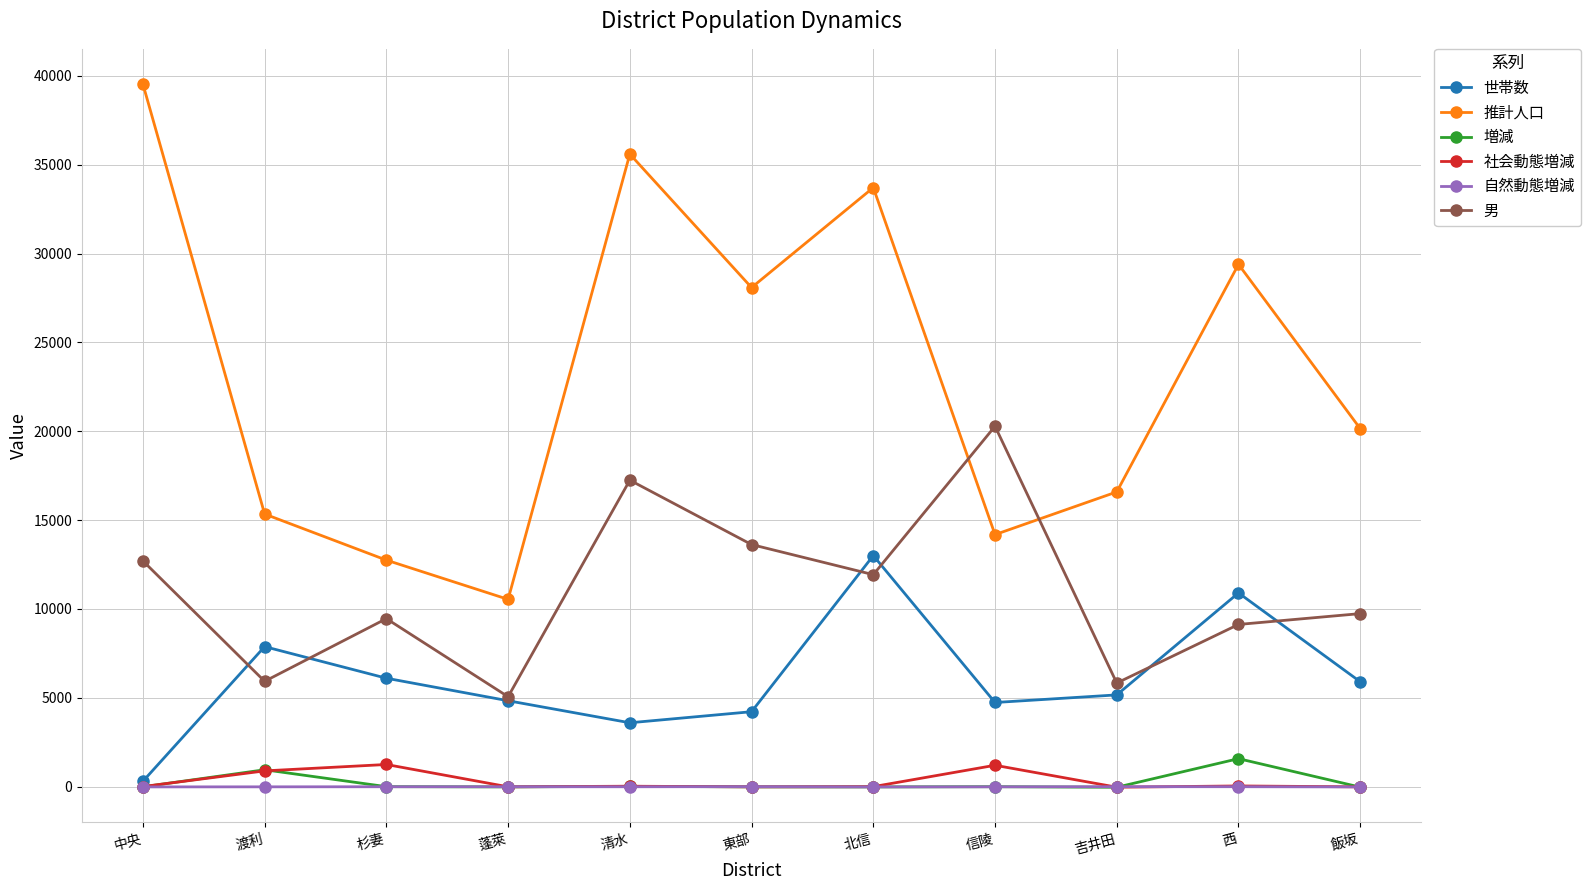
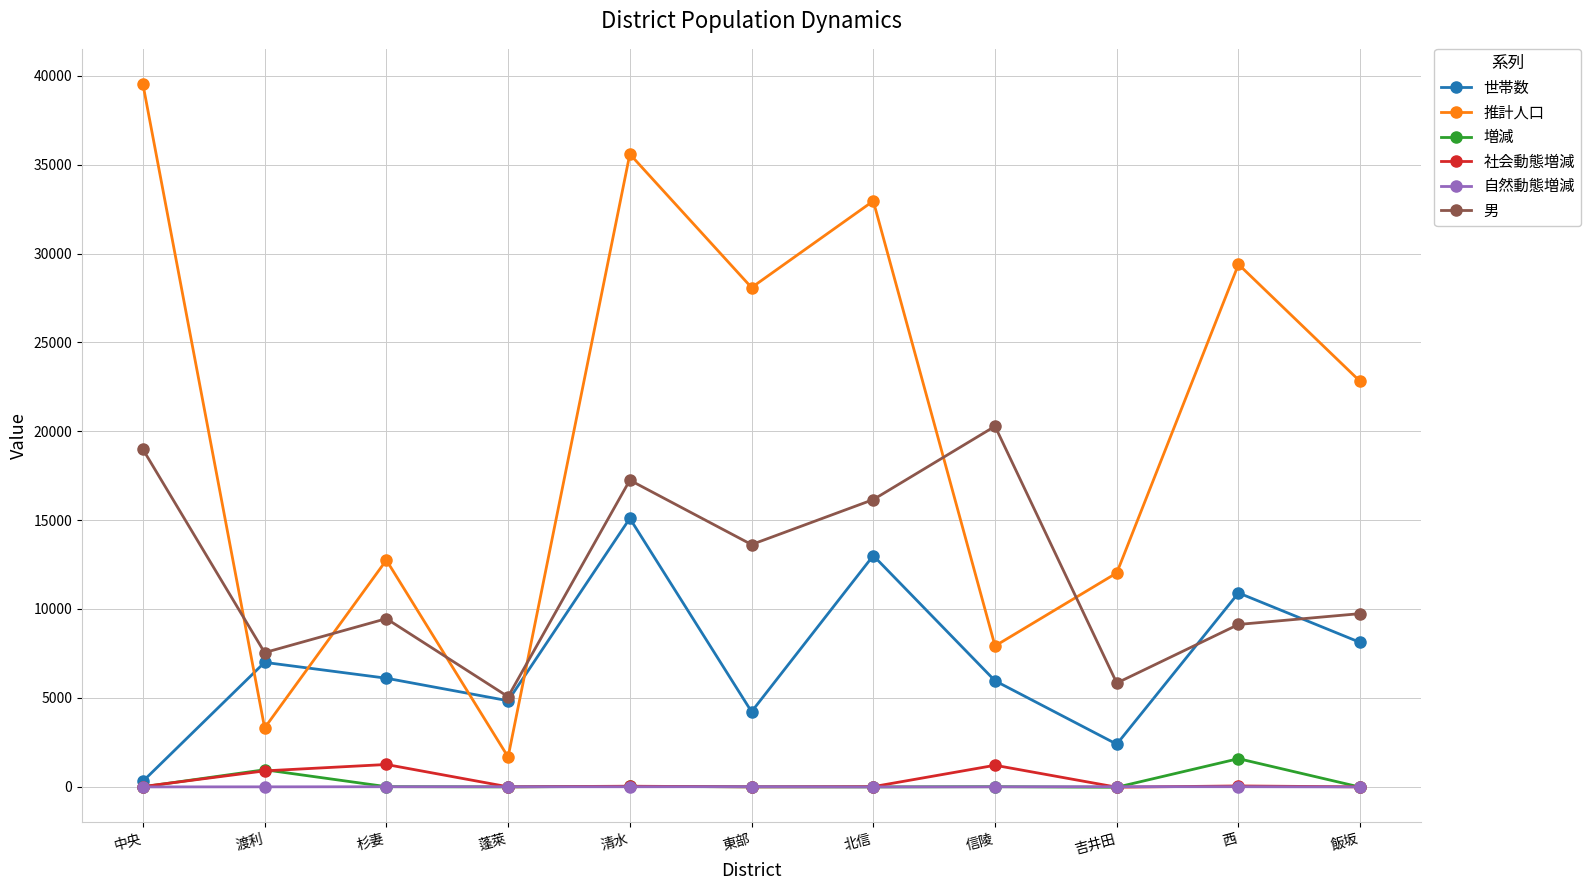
男, 中央: 12700 -> 19000
世帯数, 渡利: 7900 -> 7000
推計人口, 渡利: 15300 -> 3300
男, 渡利: 5900 -> 7500
推計人口, 蓬萊: 10500 -> 1700
世帯数, 清水: 3600 -> 15100
推計人口, 北信: 33700 -> 33000
男, 北信: 11900 -> 16200
世帯数, 信陵: 4700 -> 6000
推計人口, 信陵: 14200 -> 7900
世帯数, 吉井田: 5200 -> 2400
推計人口, 吉井田: 16600 -> 12000
世帯数, 飯坂: 5900 -> 8100
推計人口, 飯坂: 20200 -> 22800
